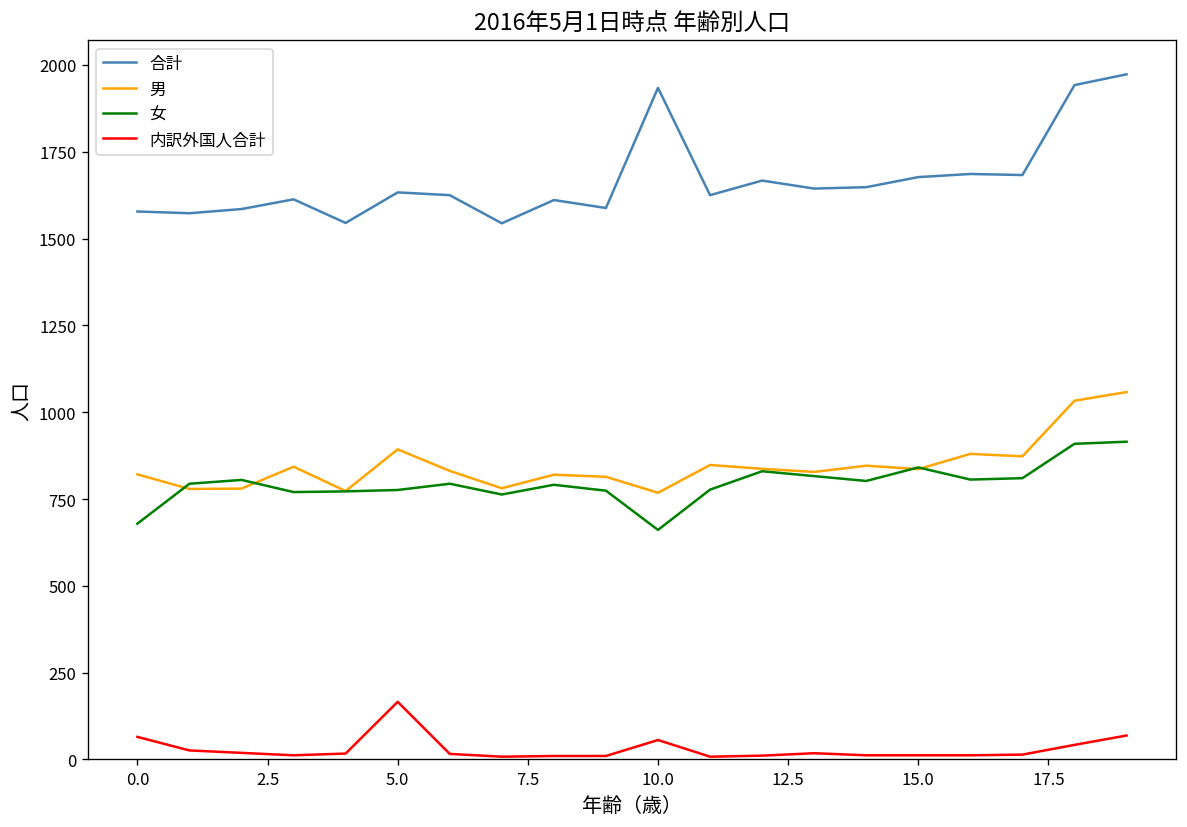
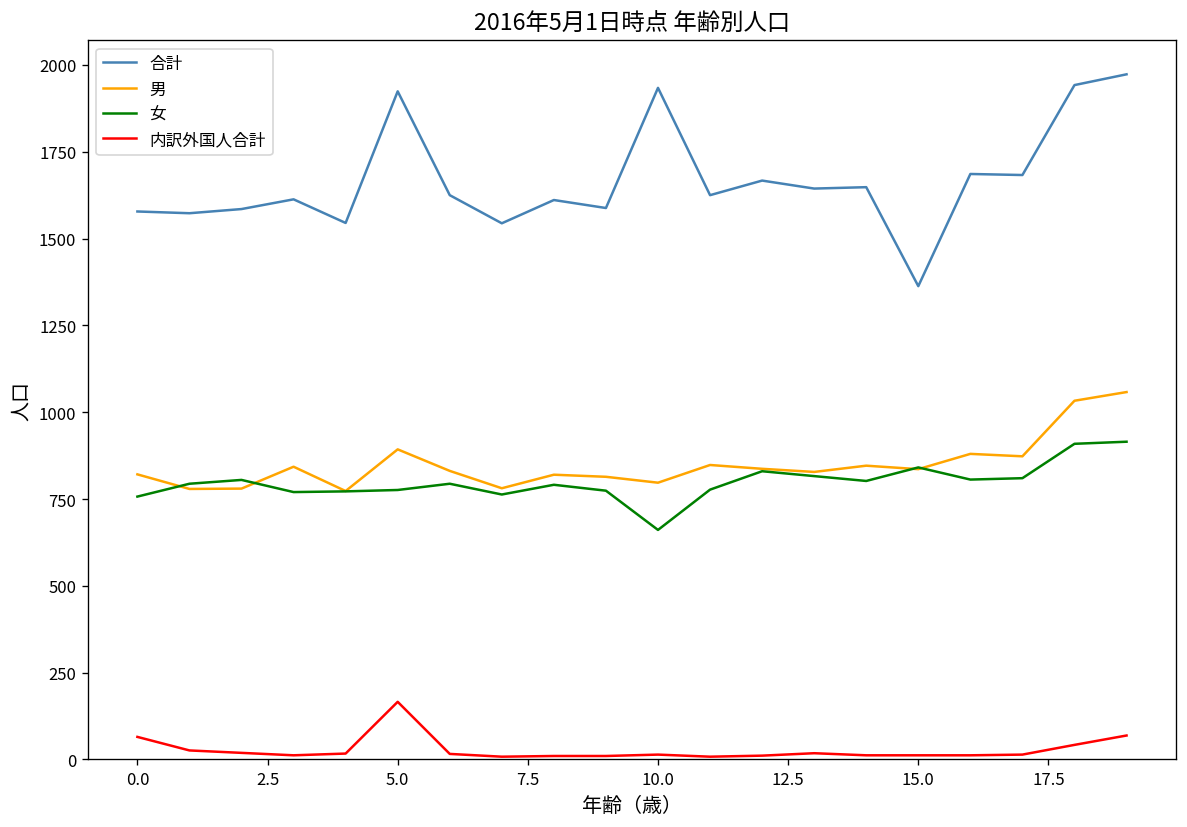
女, 0.0: 680 -> 760
合計, 5.0: 1630 -> 1920
男, 10.0: 770 -> 800
内訳外国人合計, 10.0: 60 -> 10
合計, 15.0: 1680 -> 1360
